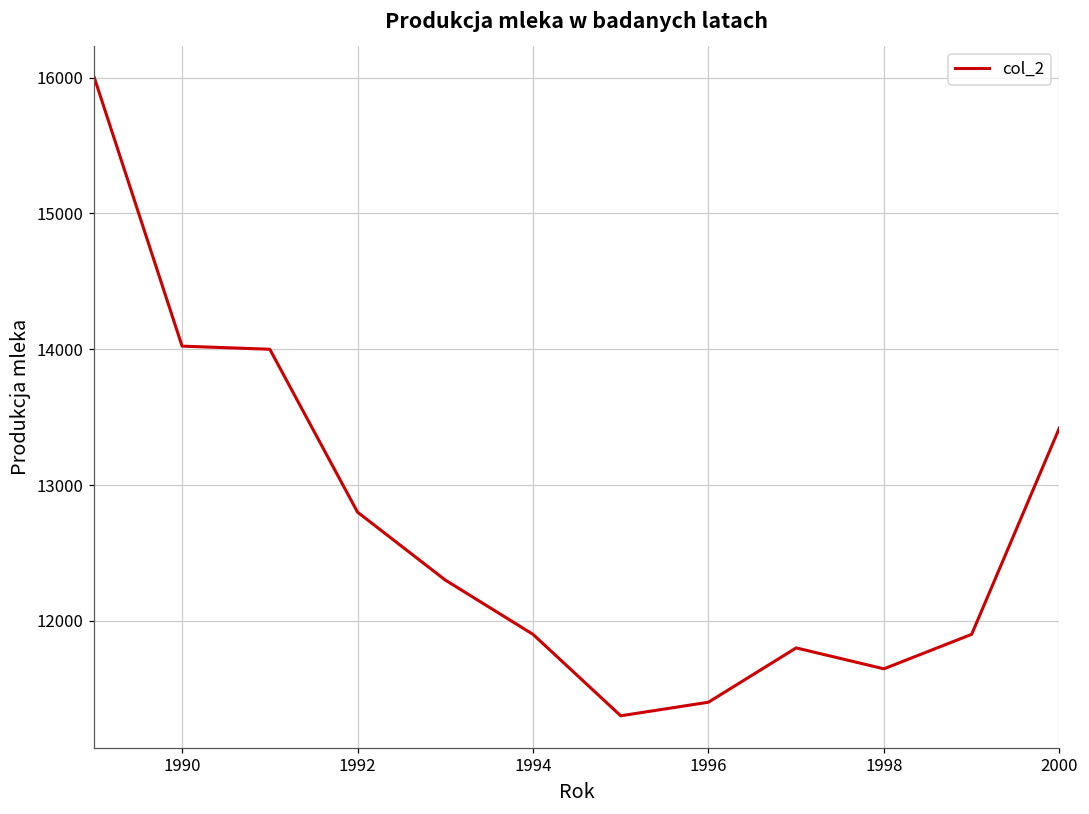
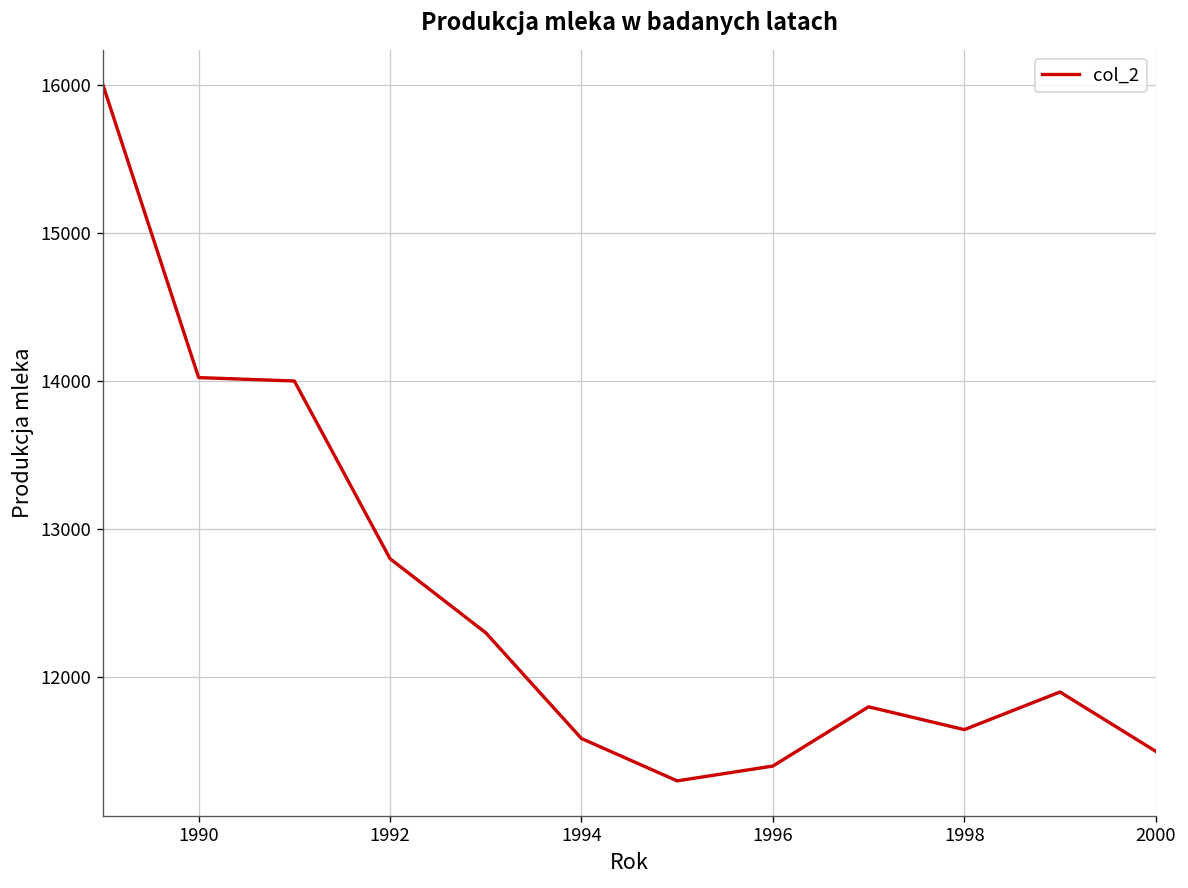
1994: 11900 -> 11590
2000: 13420 -> 11500
